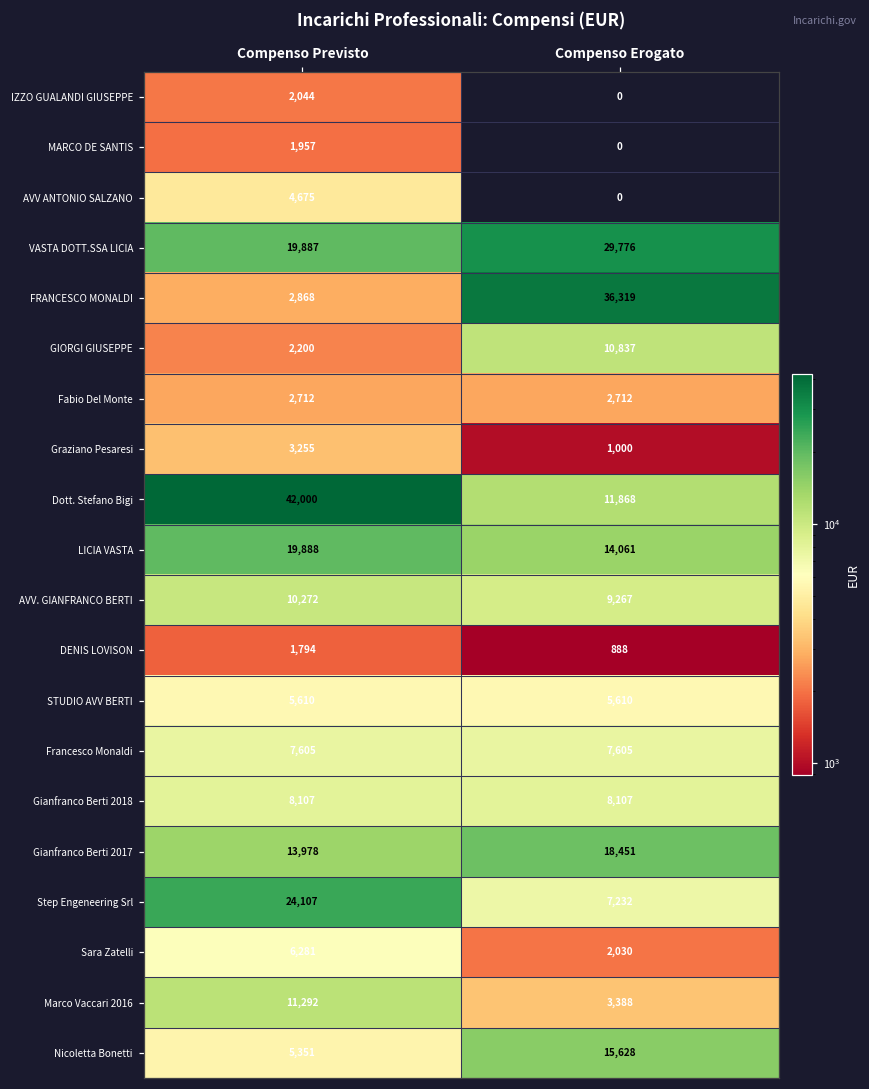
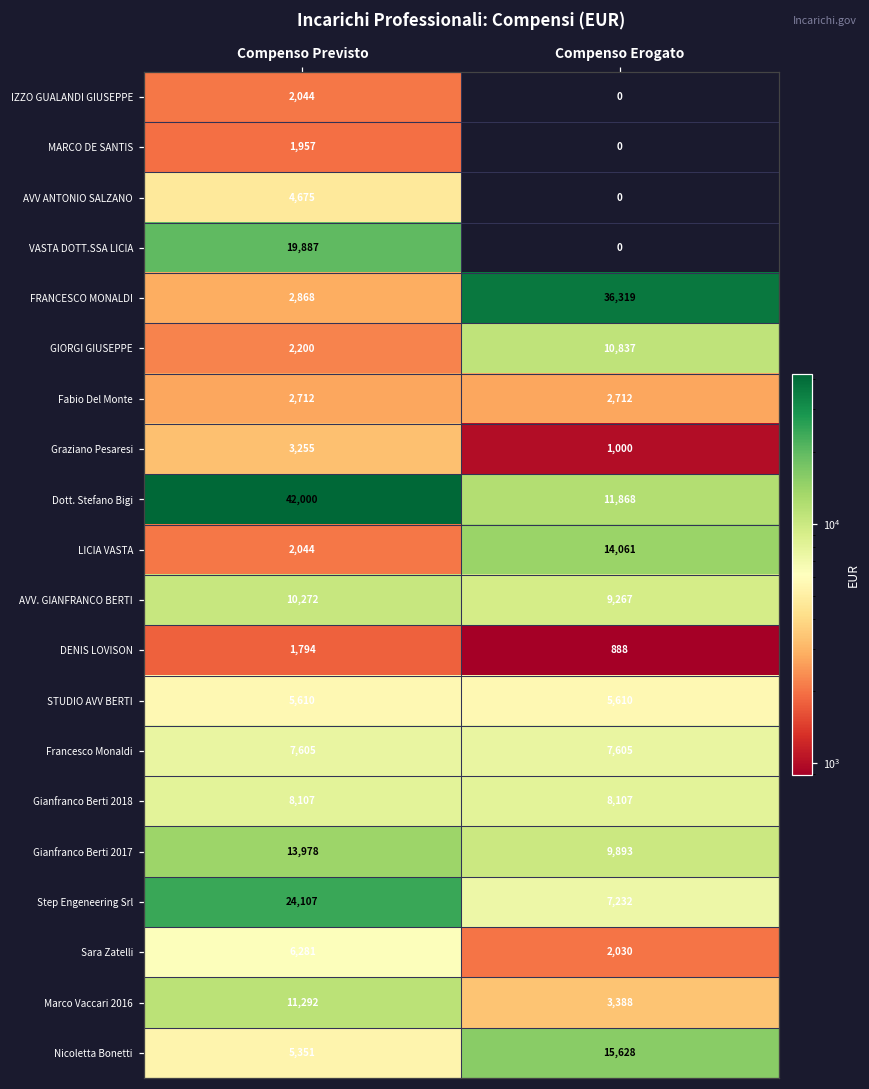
VASTA DOTT.SSA LICIA, Compenso Erogato: 29,776 -> 0
LICIA VASTA, Compenso Previsto: 19,888 -> 2,044
Gianfranco Berti 2017, Compenso Erogato: 18,451 -> 9,893
